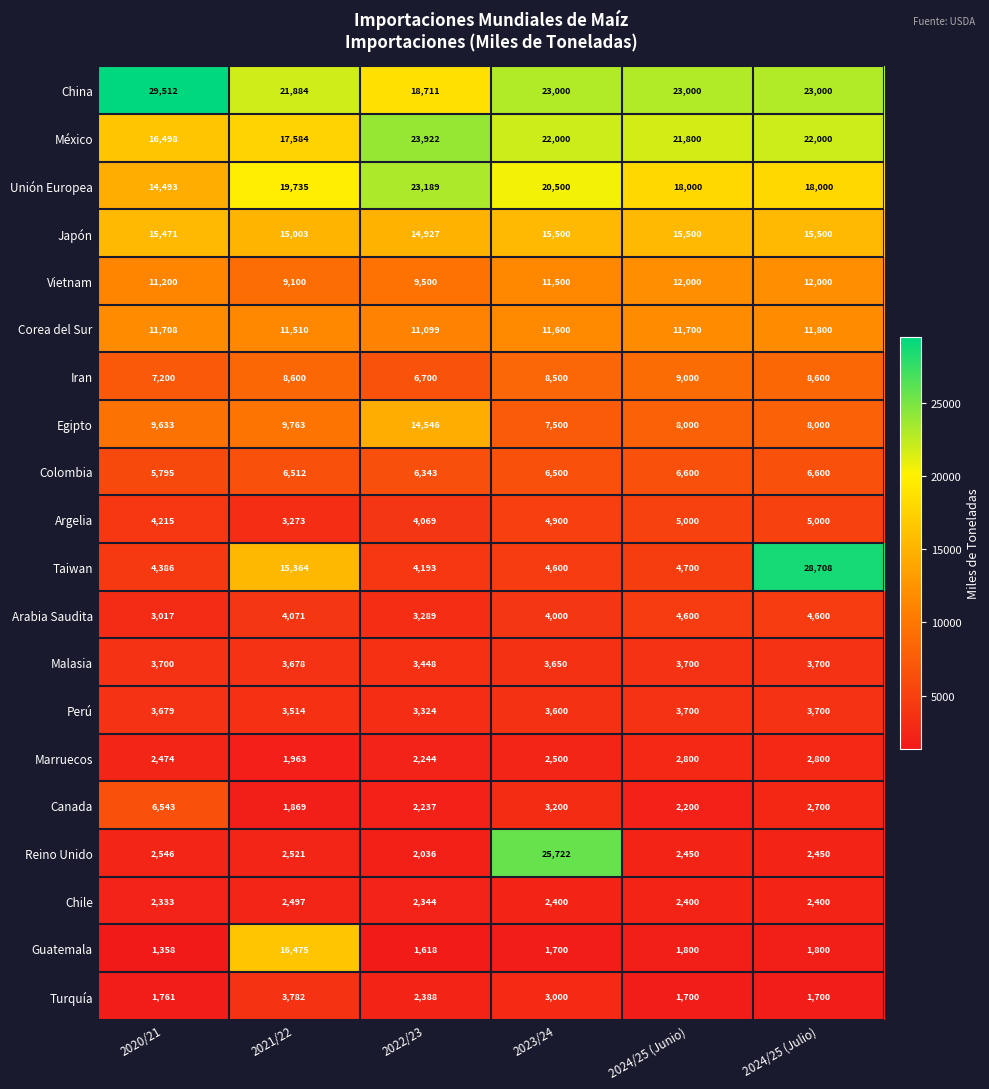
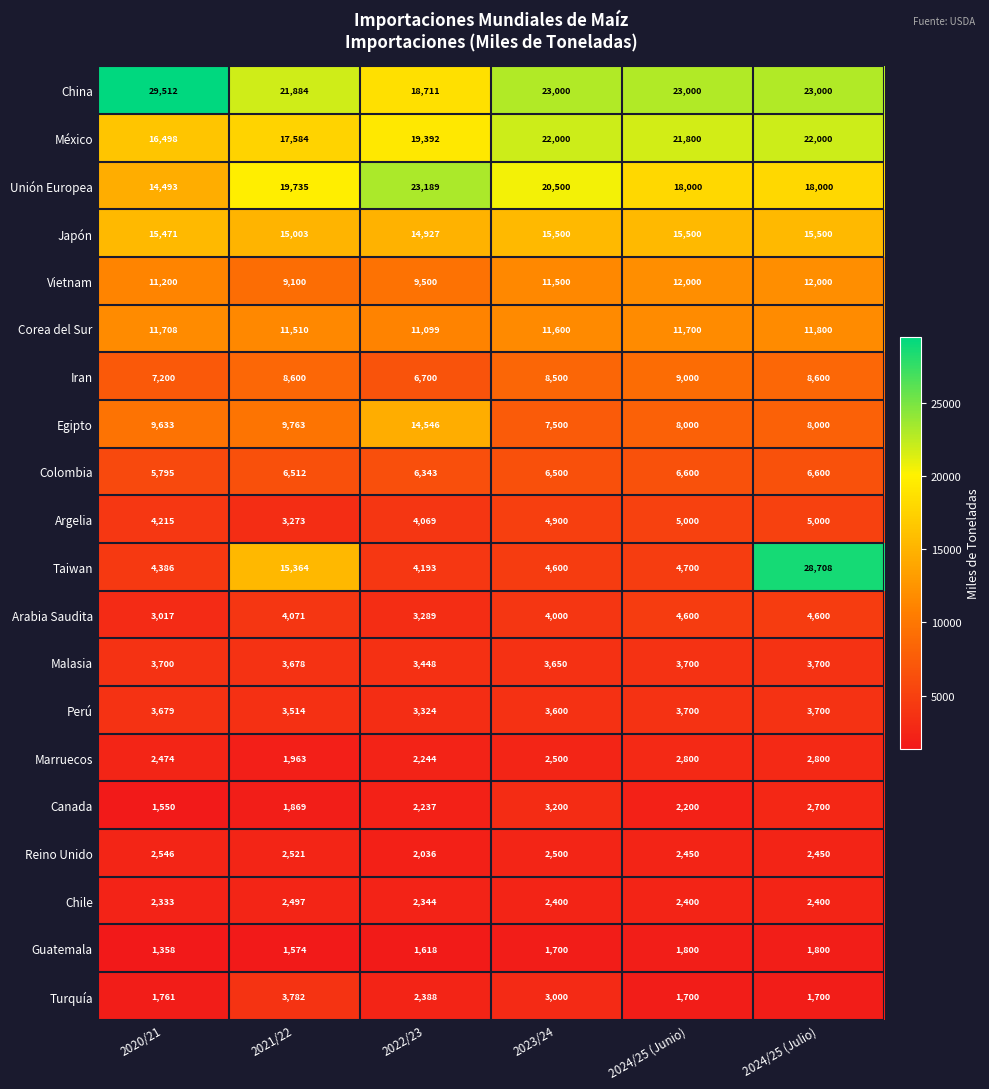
México, 2022/23: 23,922 -> 19,392
Canada, 2020/21: 6,543 -> 1,550
Reino Unido, 2023/24: 25,722 -> 2,500
Guatemala, 2021/22: 16,475 -> 1,574
